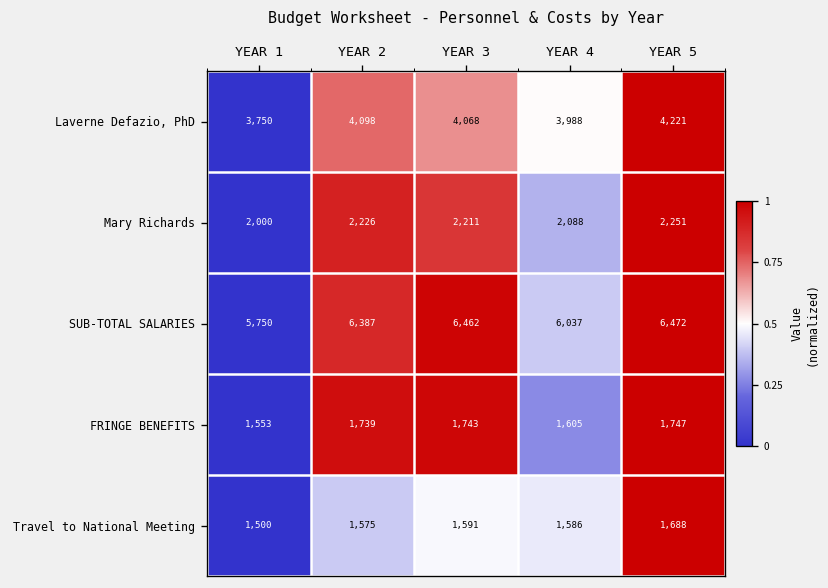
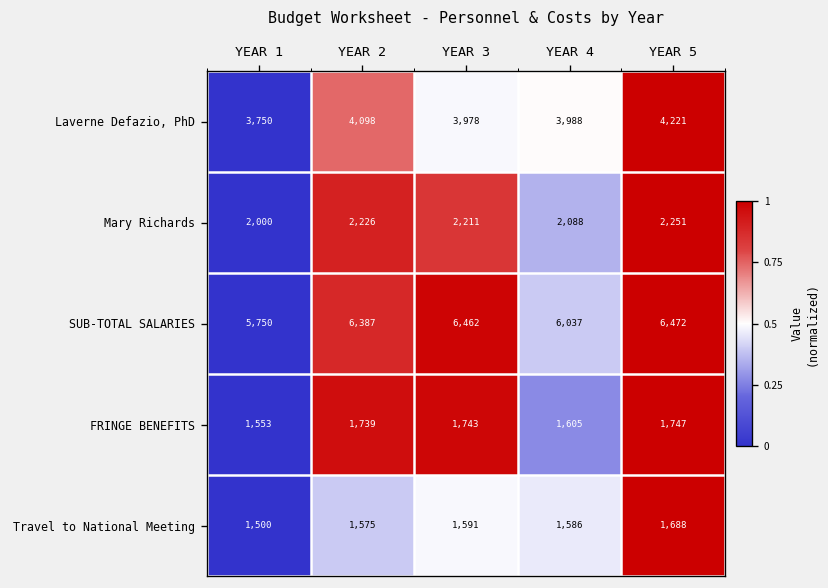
Laverne Defazio, PhD, YEAR 3: 4,068 -> 3,978
